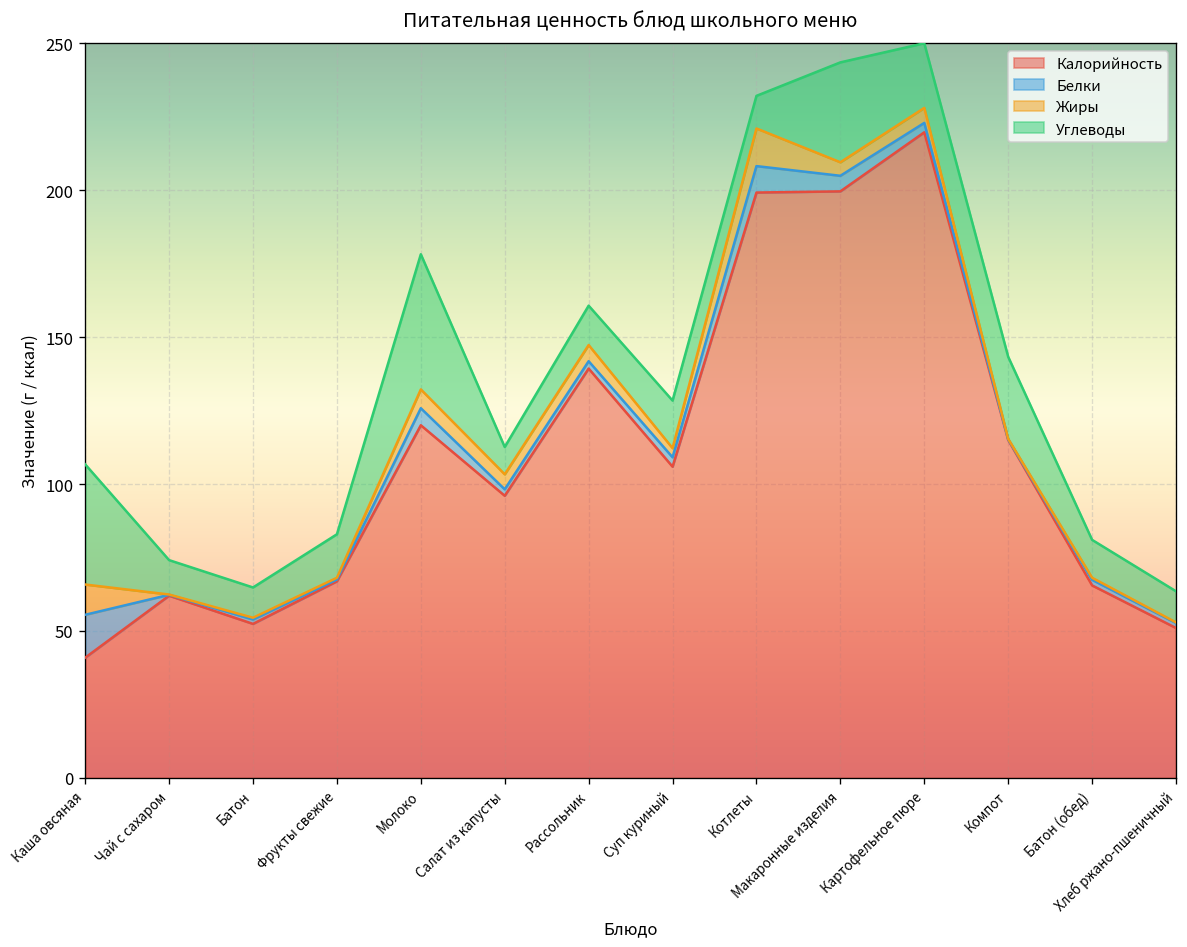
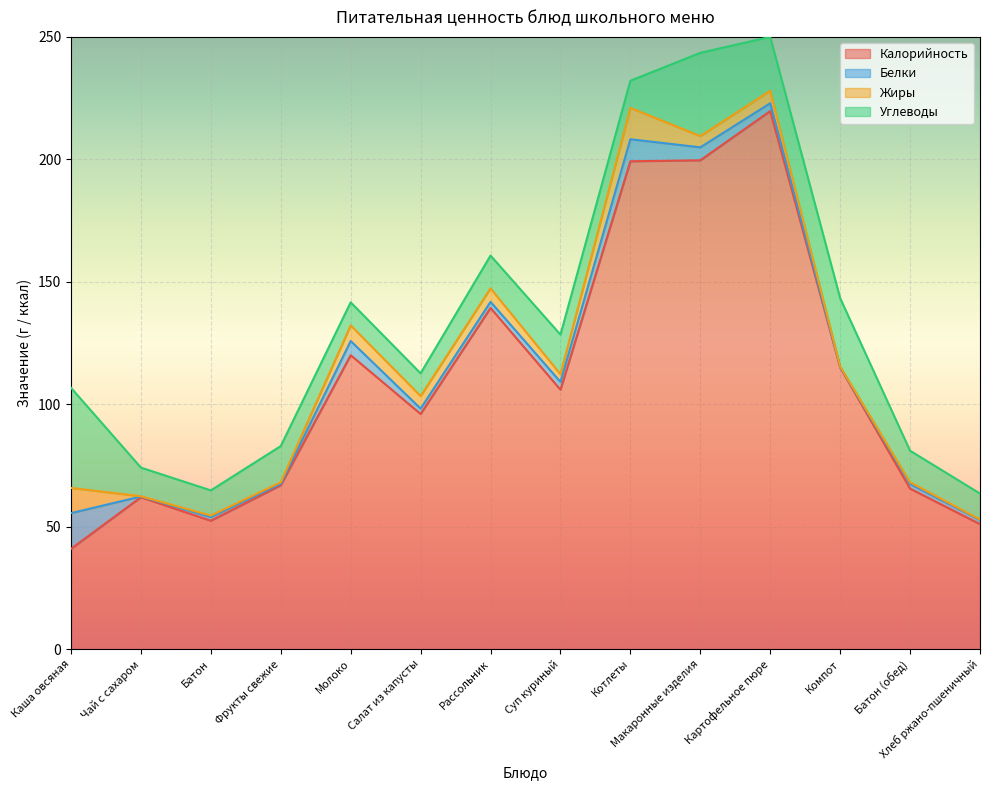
Углеводы, Молоко: 46 -> 9
